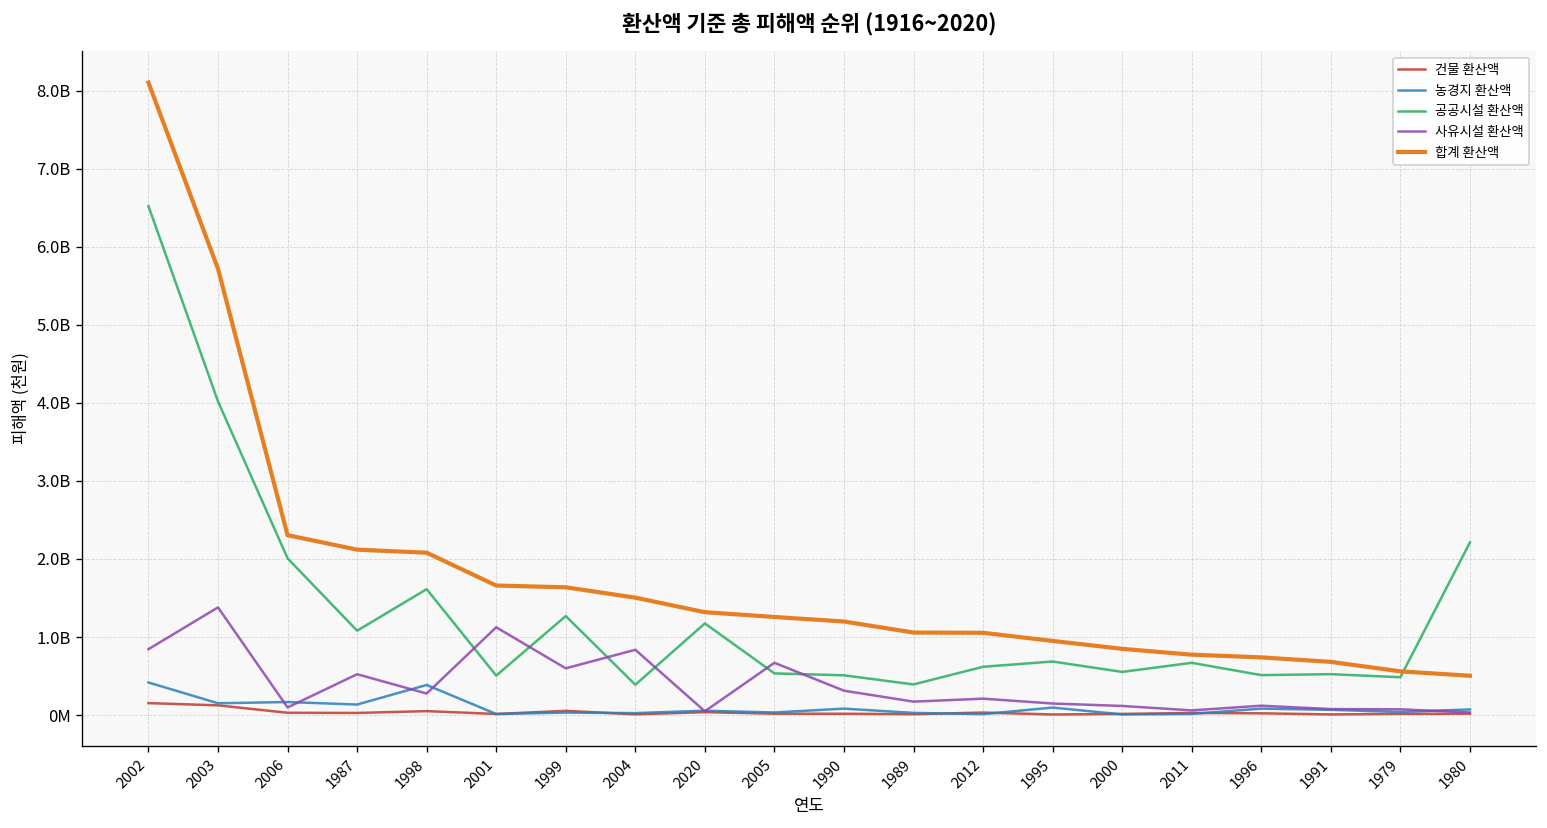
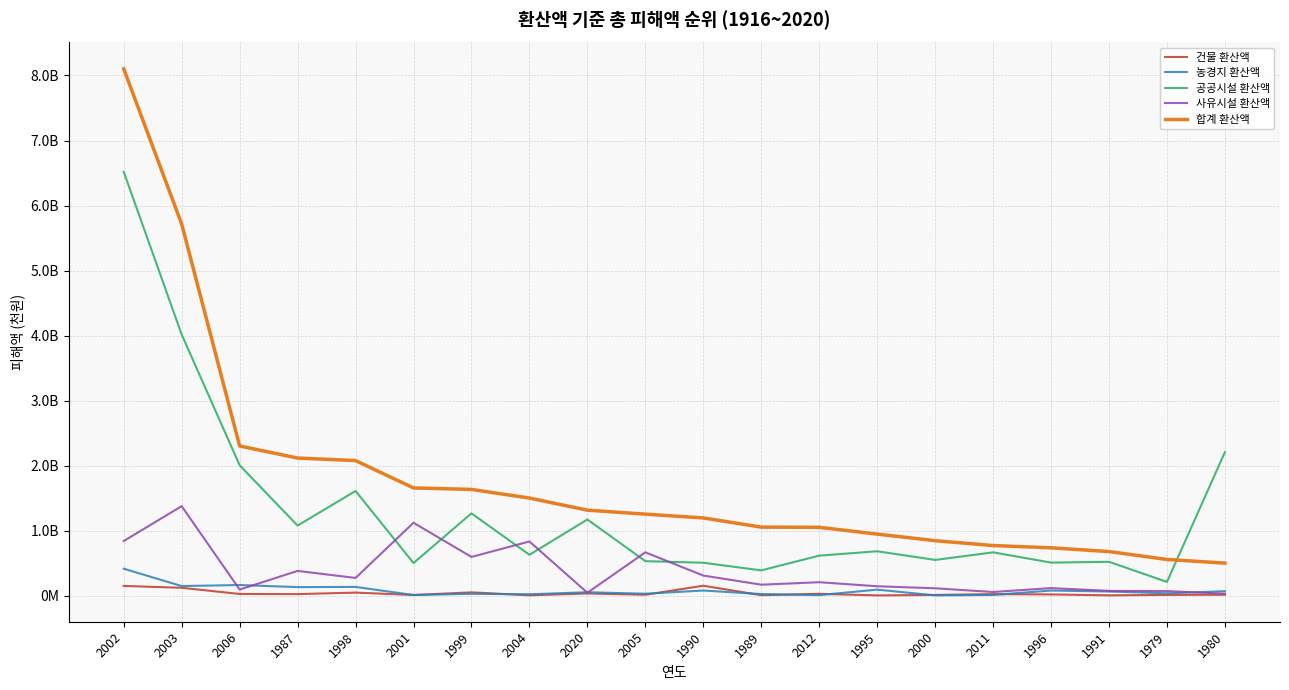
사유시설 환산액, 1987: 500000000 -> 400000000
농경지 환산액, 1998: 400000000 -> 100000000
공공시설 환산액, 2004: 400000000 -> 600000000
건물 환산액, 1990: 0 -> 200000000
공공시설 환산액, 1979: 500000000 -> 200000000
